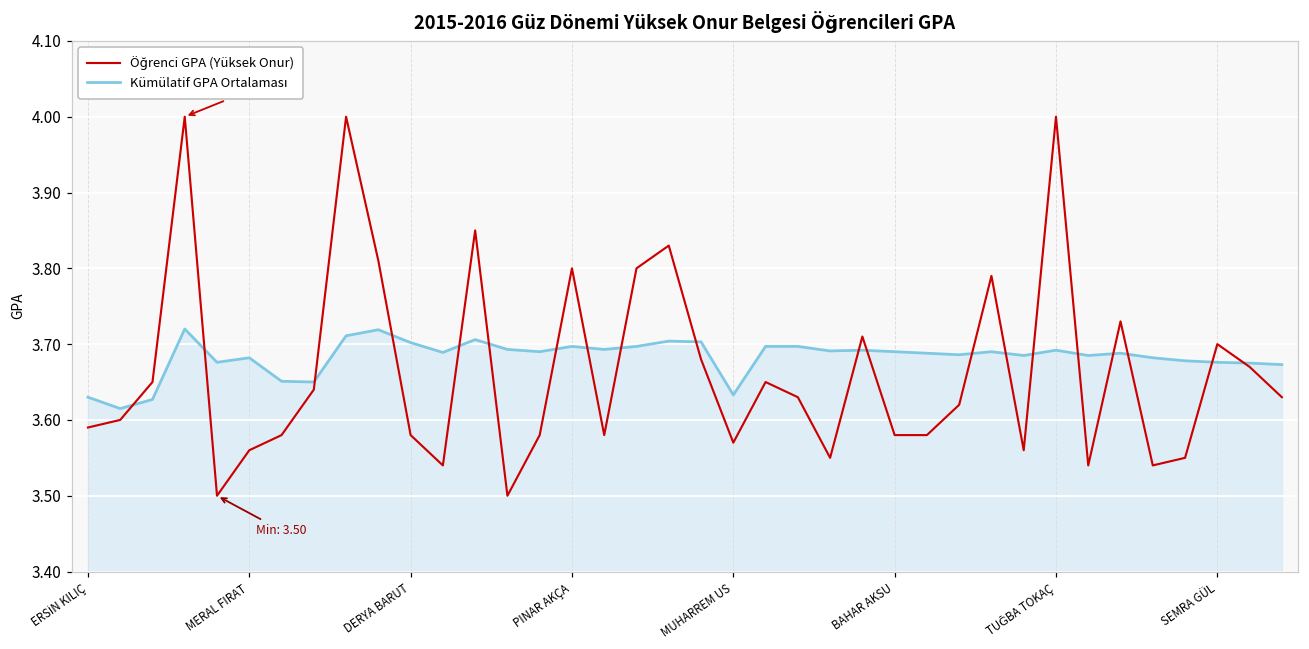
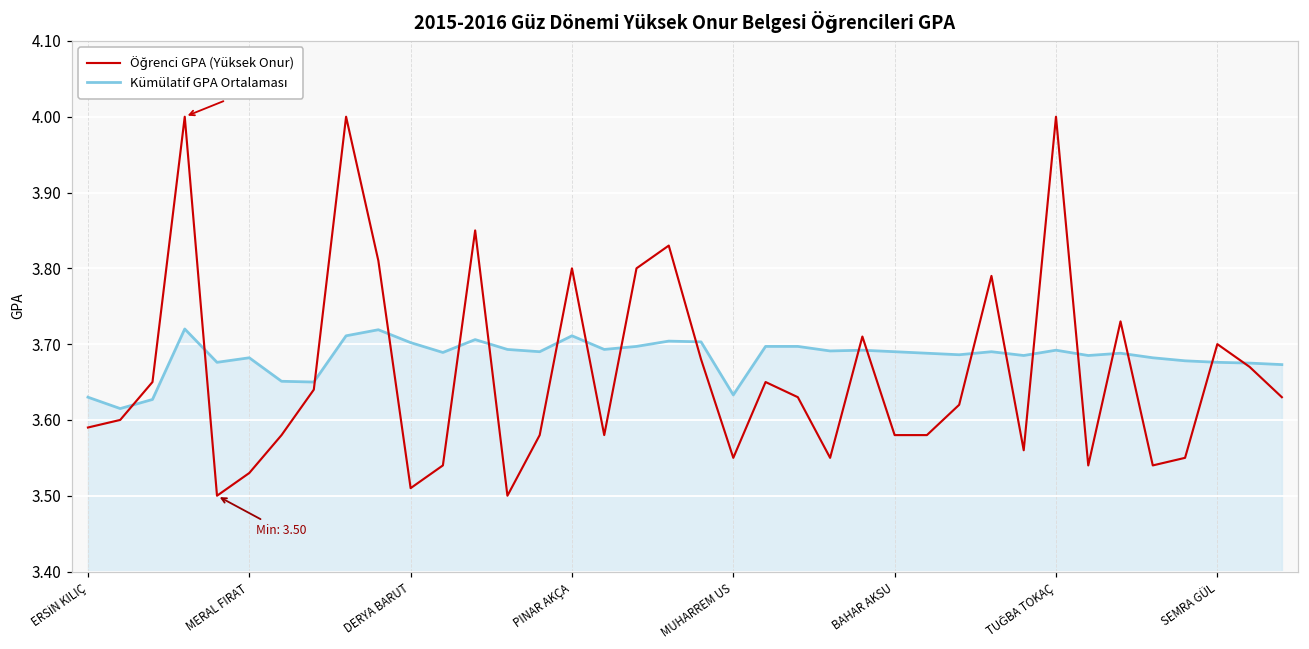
Öğrenci GPA (Yüksek Onur), MERAL FIRAT: 3.56 -> 3.53
Öğrenci GPA (Yüksek Onur), DERYA BARUT: 3.58 -> 3.51
Kümülatif GPA Ortalaması, PINAR AKÇA: 3.70 -> 3.71
Öğrenci GPA (Yüksek Onur), MUHARREM US: 3.57 -> 3.55
